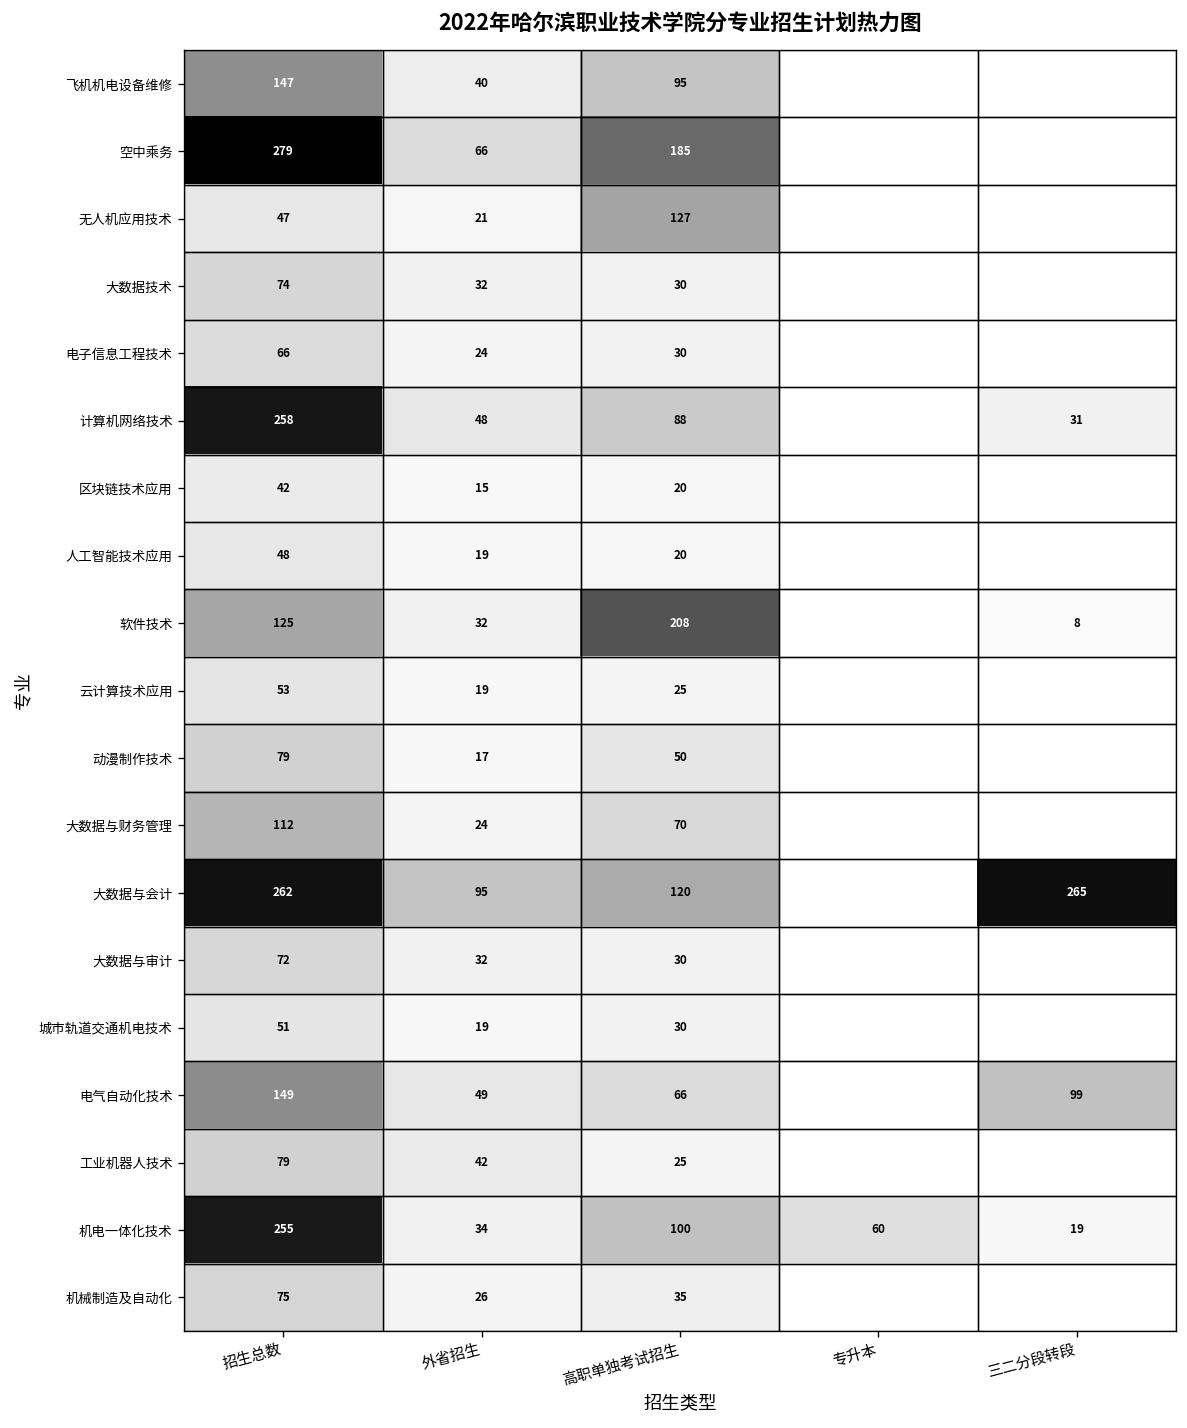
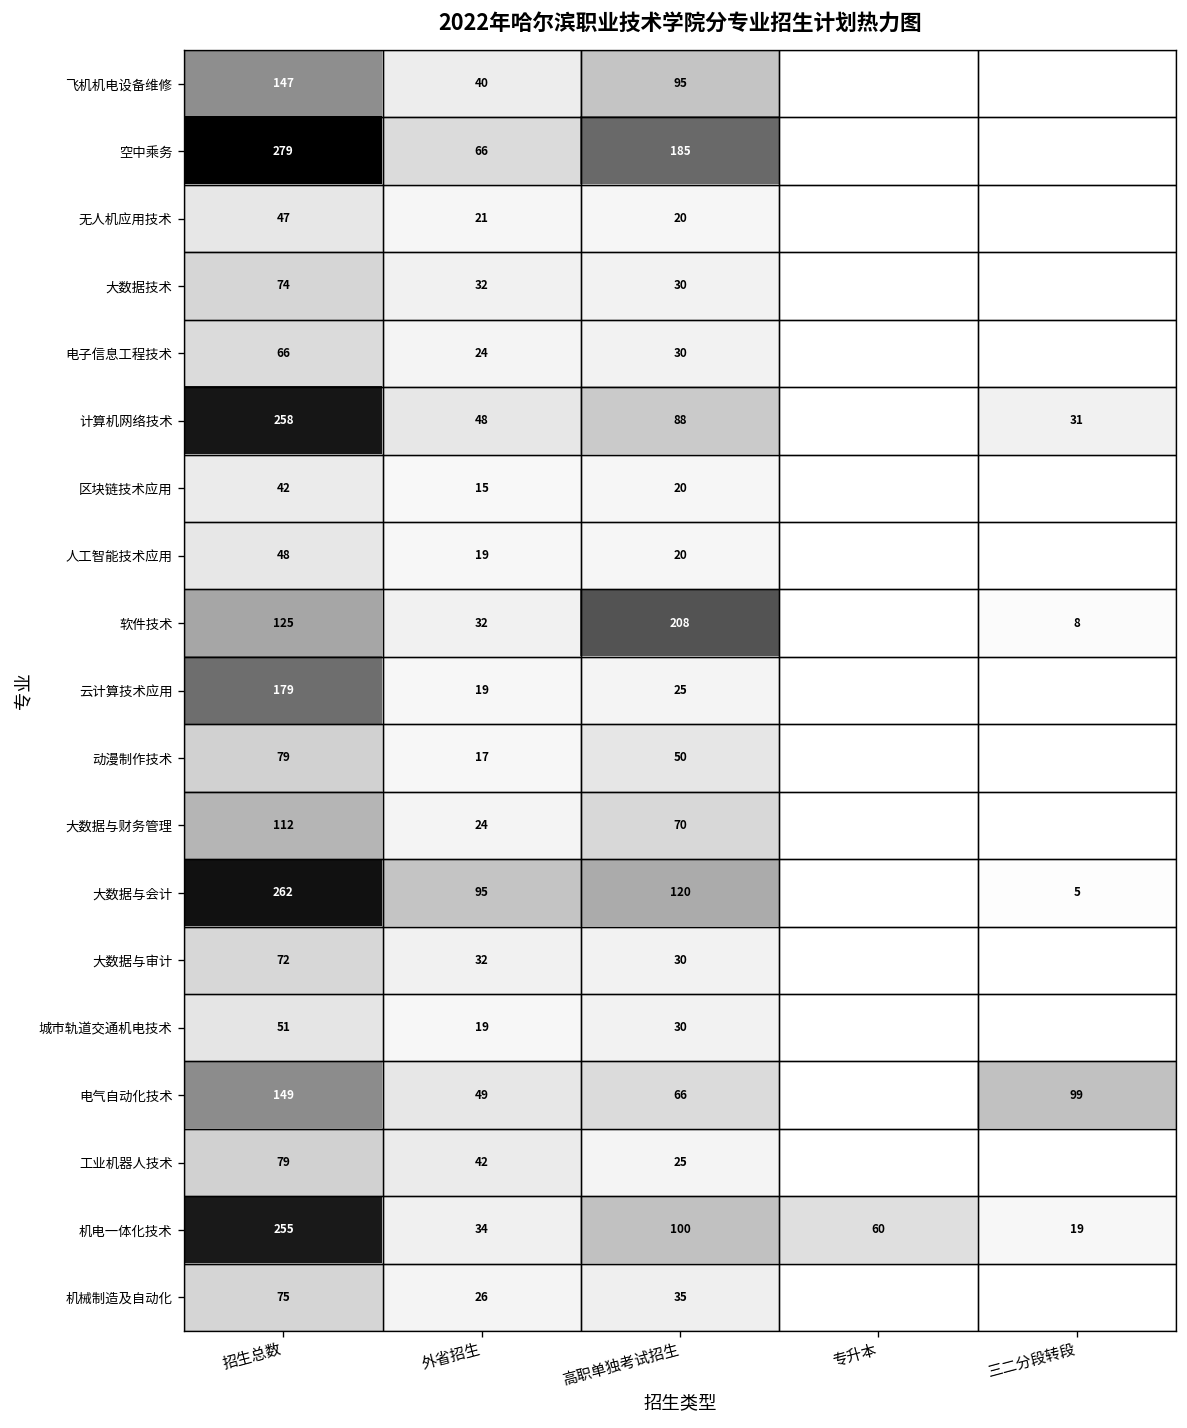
无人机应用技术, 高职单独考试招生: 127 -> 20
云计算技术应用, 招生总数: 53 -> 179
大数据与会计, 三二分段转段: 265 -> 5
